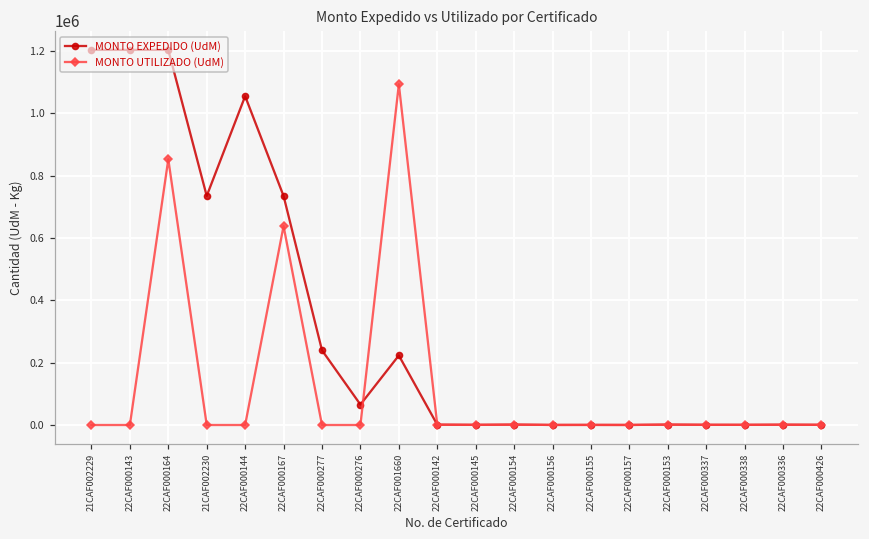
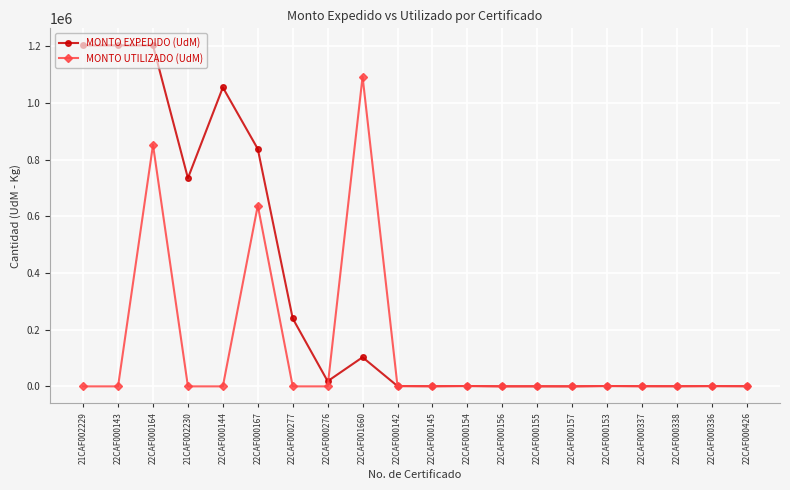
MONTO EXPEDIDO (UdM), 22CAF000167: 730000 -> 840000
MONTO EXPEDIDO (UdM), 22CAF000276: 70000 -> 20000
MONTO EXPEDIDO (UdM), 22CAF001660: 220000 -> 100000
